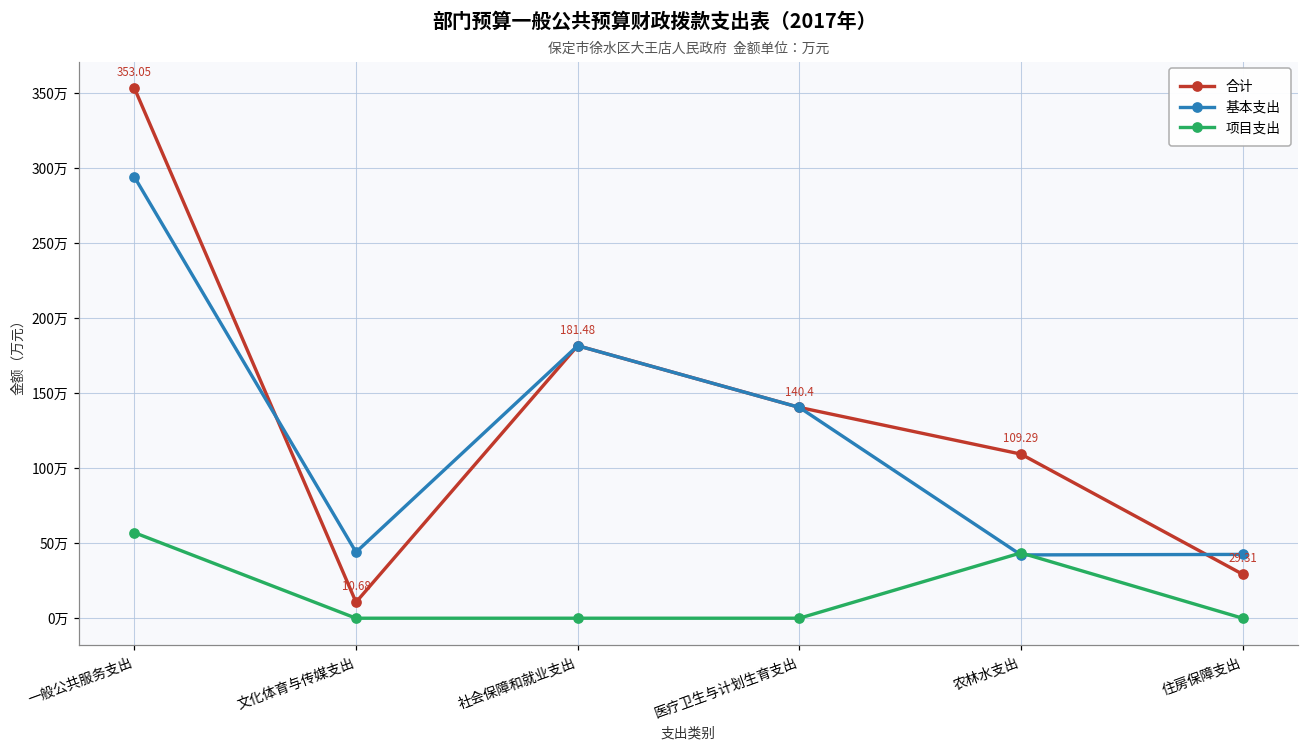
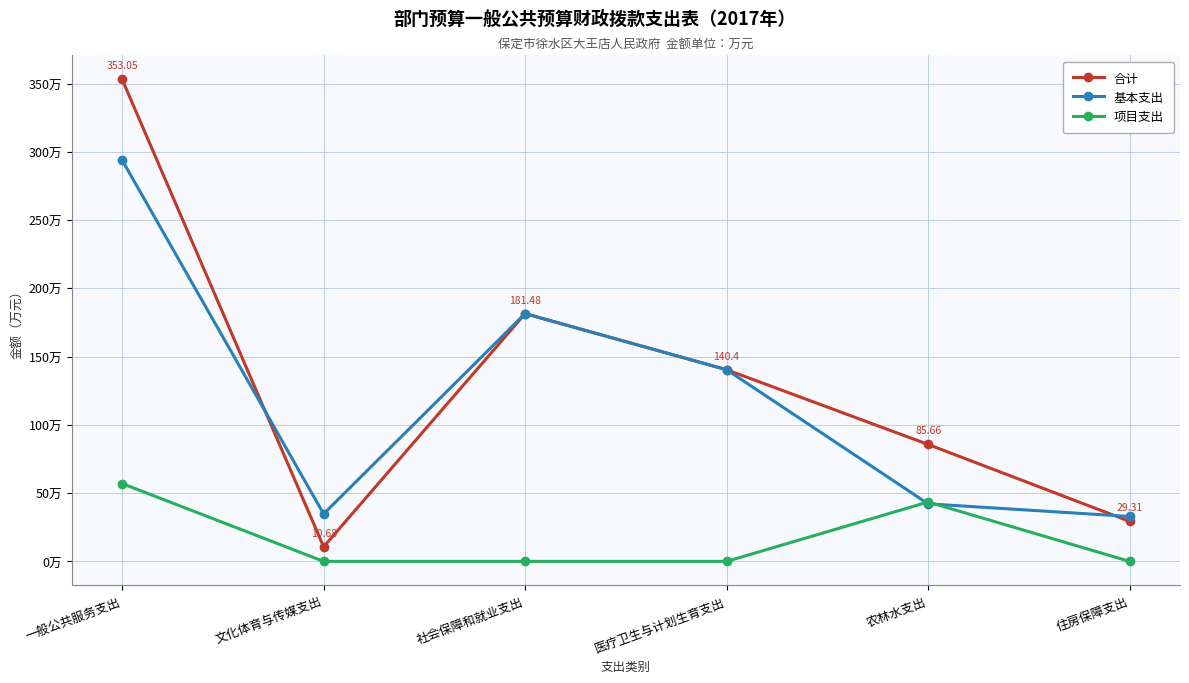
基本支出, 文化体育与传媒支出: 44万 -> 35万
合计, 农林水支出: 109.29 -> 85.66
基本支出, 住房保障支出: 42万 -> 33万
